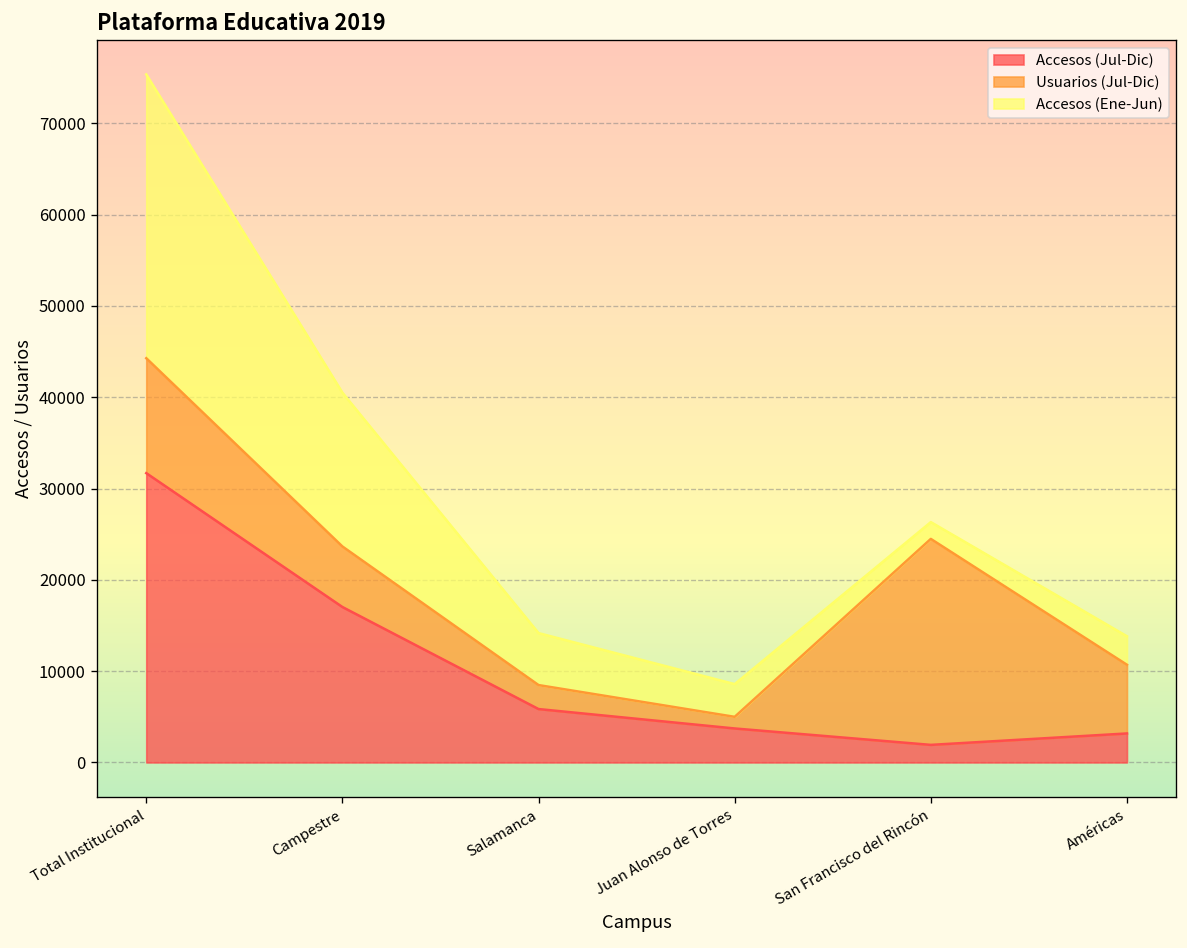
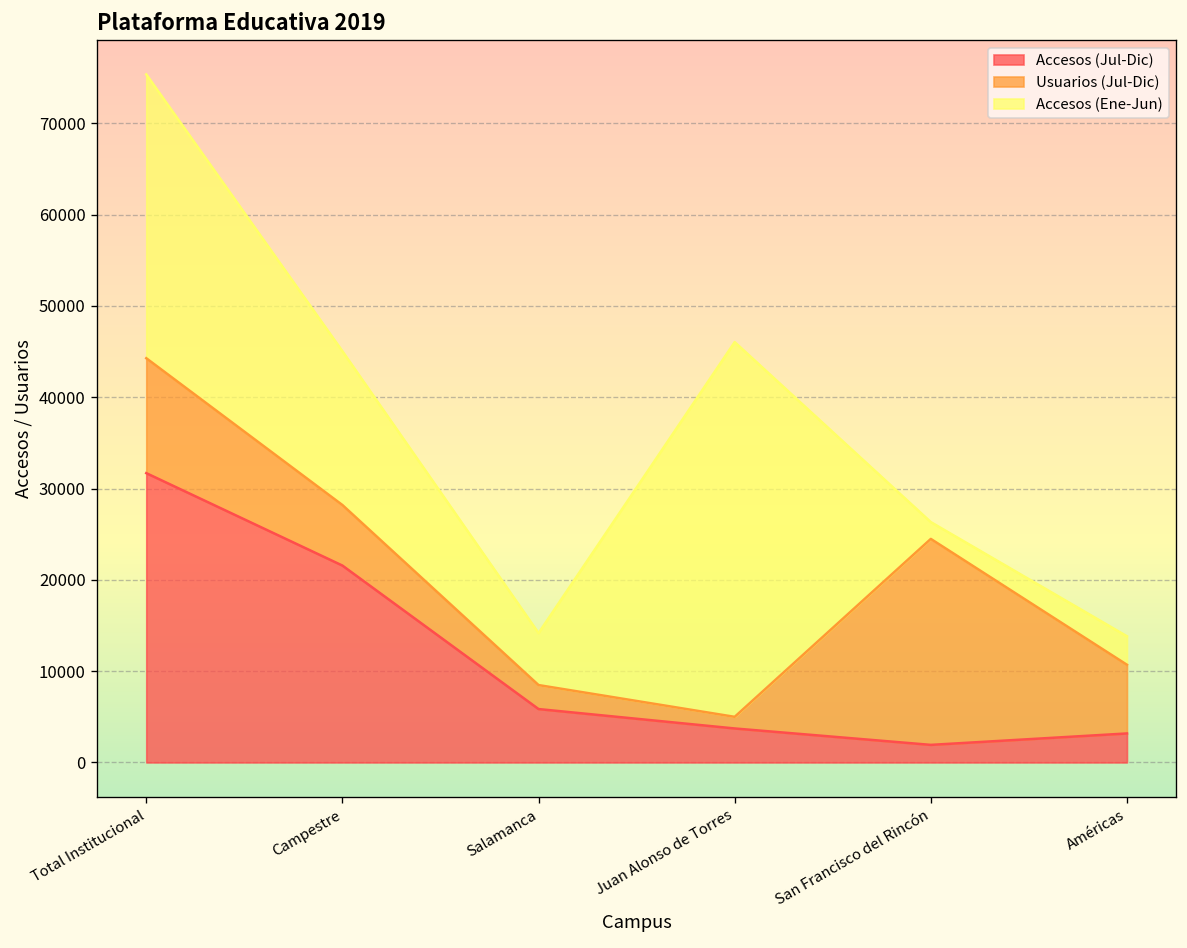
Accesos (Jul-Dic), Campestre: 17000 -> 22000
Accesos (Ene-Jun), Juan Alonso de Torres: 4000 -> 41000
